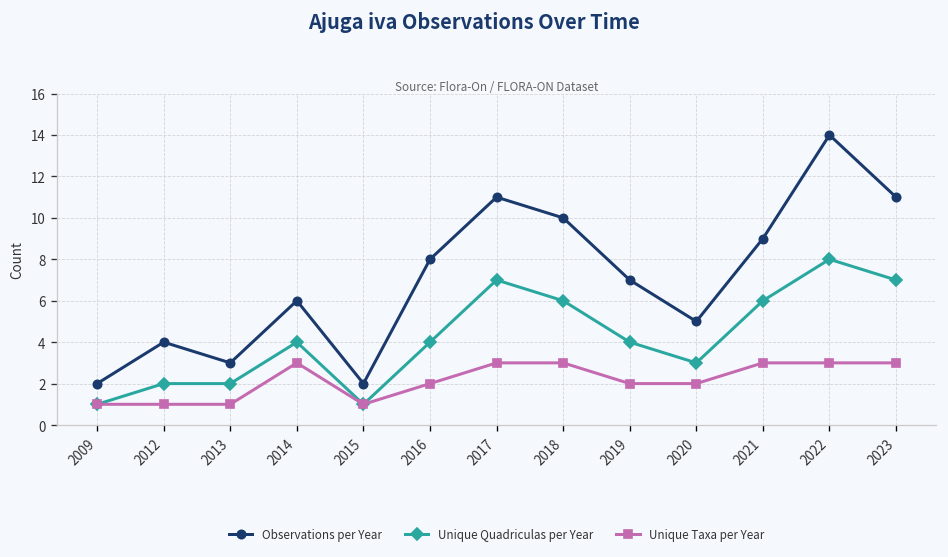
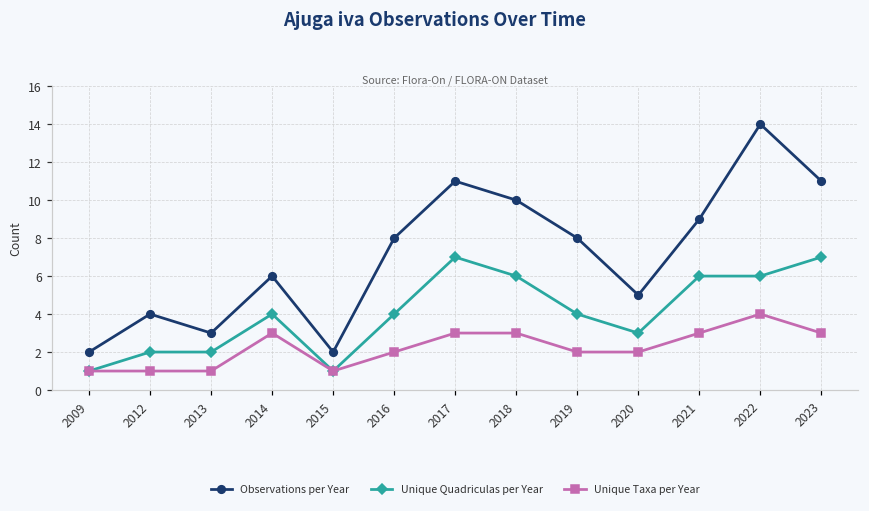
Observations per Year, 2019: 7 -> 8
Unique Quadriculas per Year, 2022: 8 -> 6
Unique Taxa per Year, 2022: 3 -> 4
